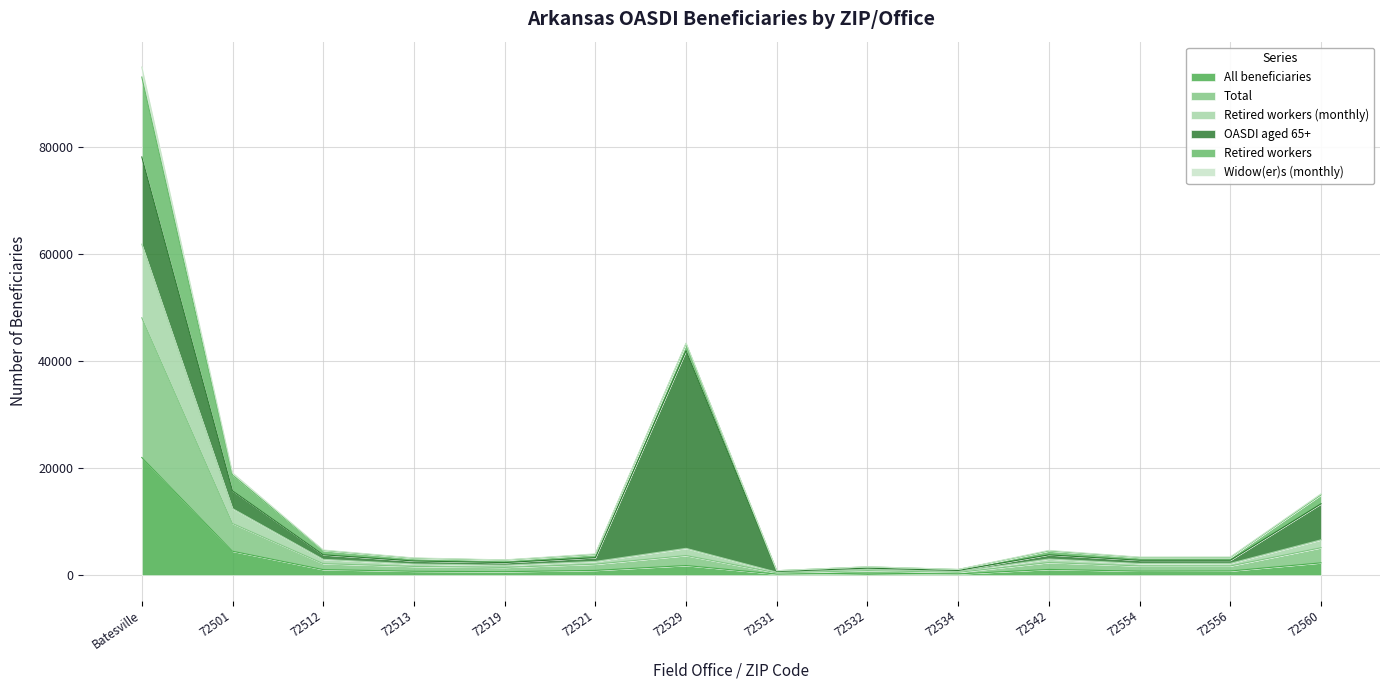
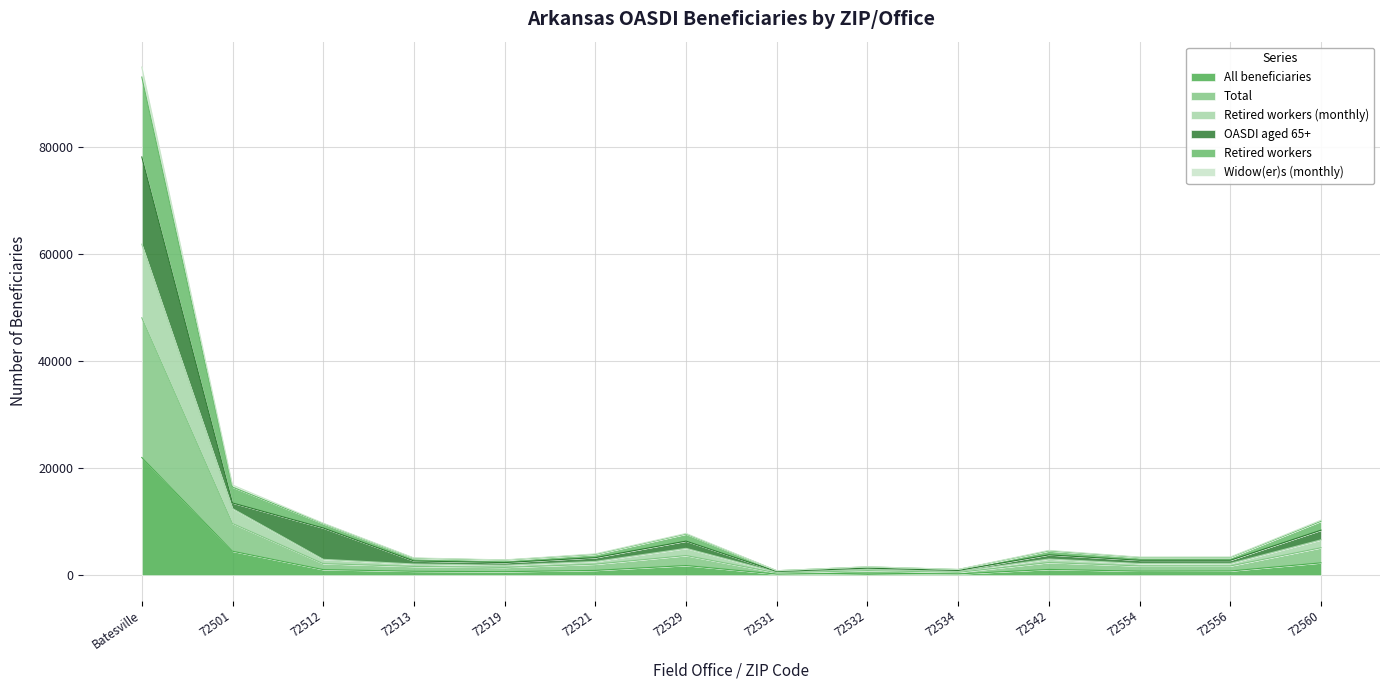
OASDI aged 65+, 72501: 3000 -> 1000
OASDI aged 65+, 72512: 1000 -> 6000
OASDI aged 65+, 72529: 37000 -> 1000
OASDI aged 65+, 72560: 7000 -> 2000
